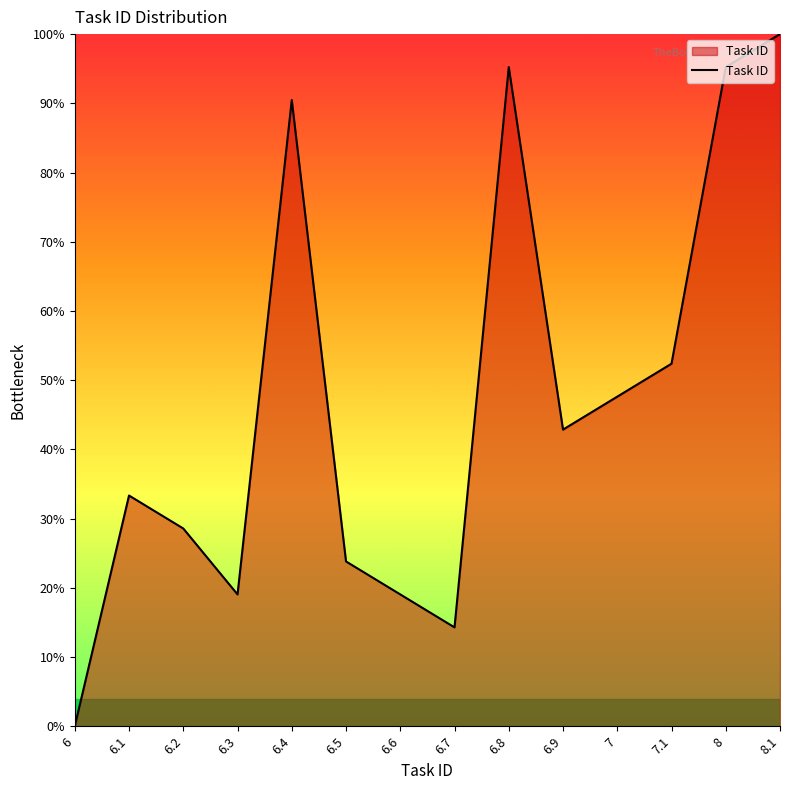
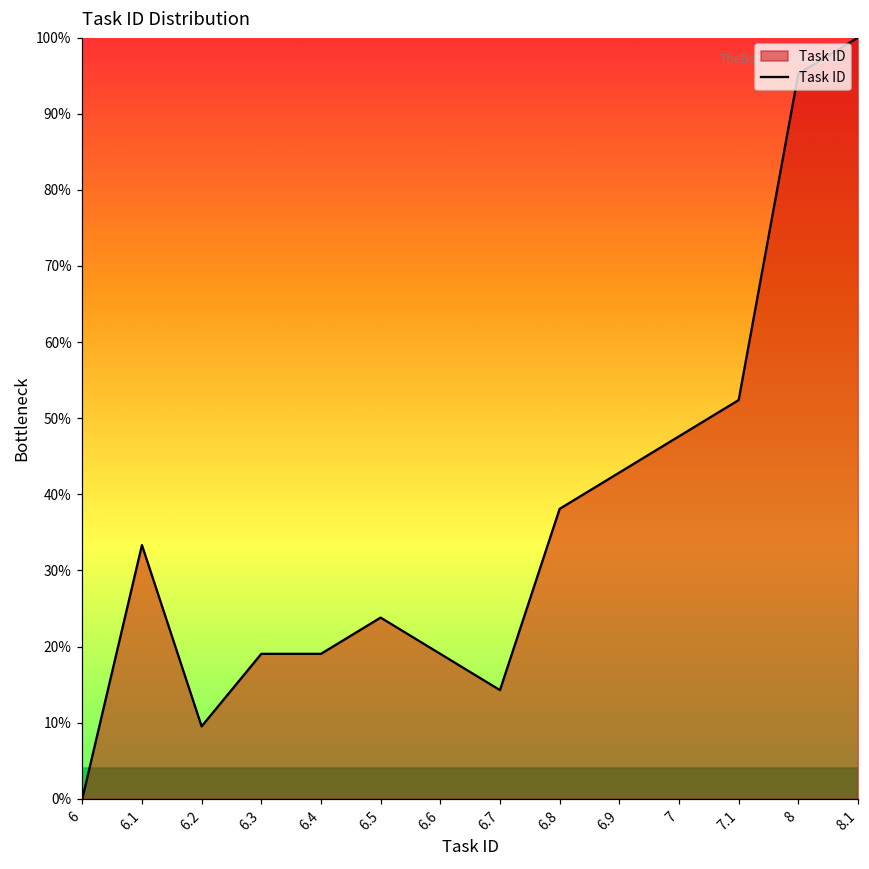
6.2: 29% -> 10%
6.4: 90% -> 19%
6.8: 95% -> 38%
